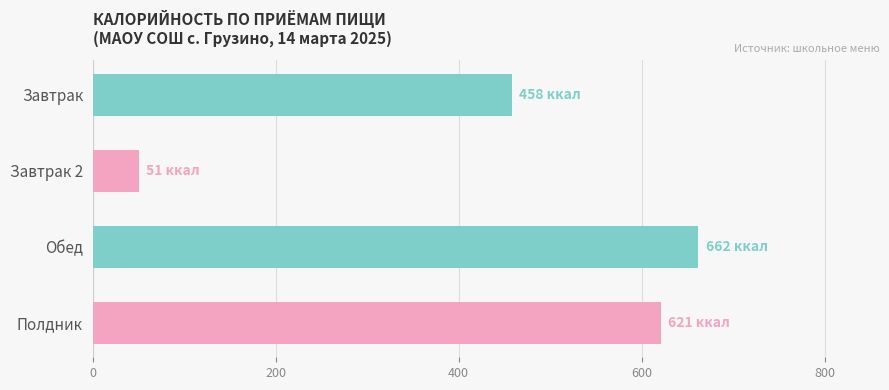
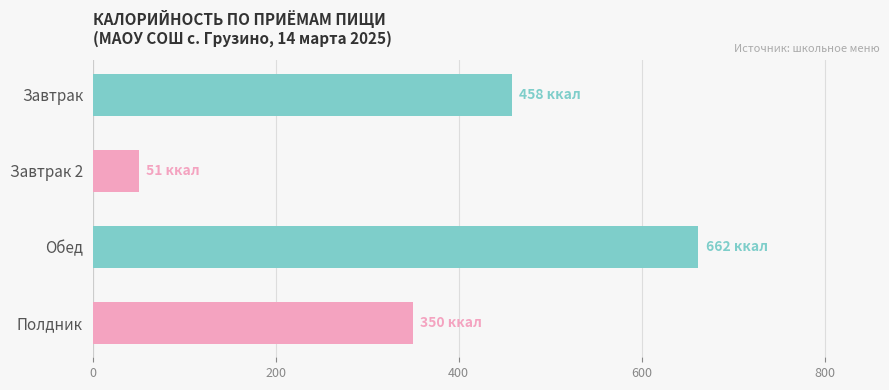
Полдник: 621 -> 350
